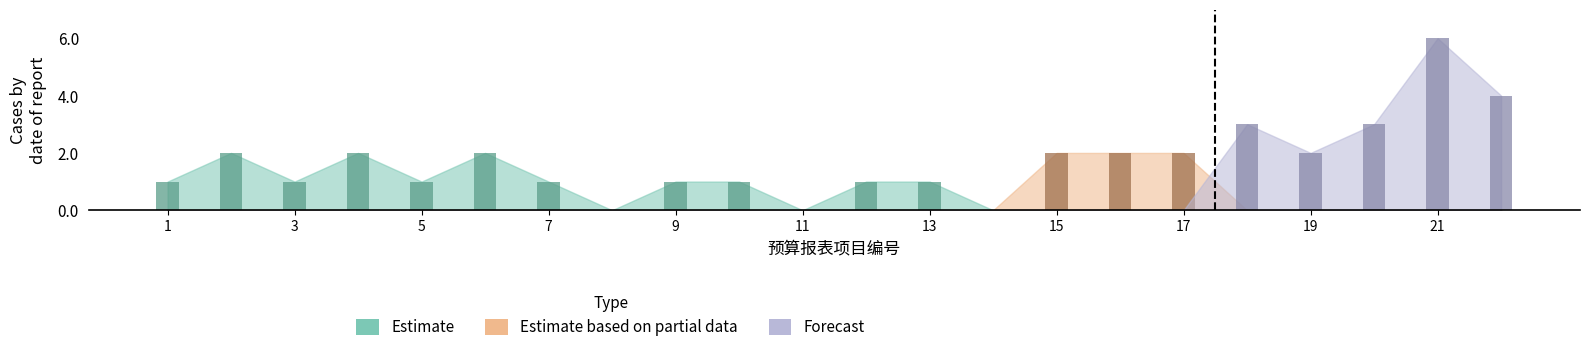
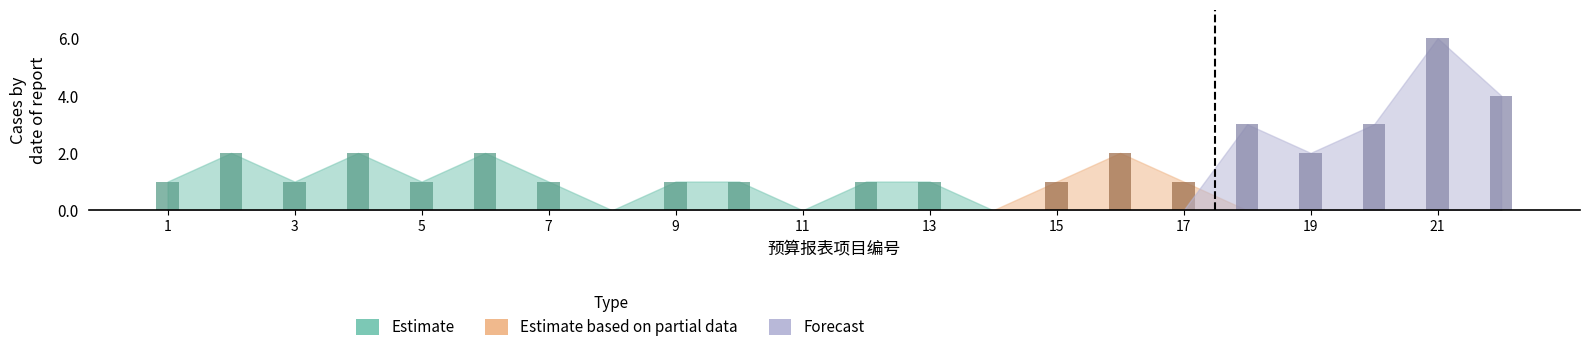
Estimate based on partial data, 15: 2 -> 1
Estimate based on partial data, 17: 2 -> 1
